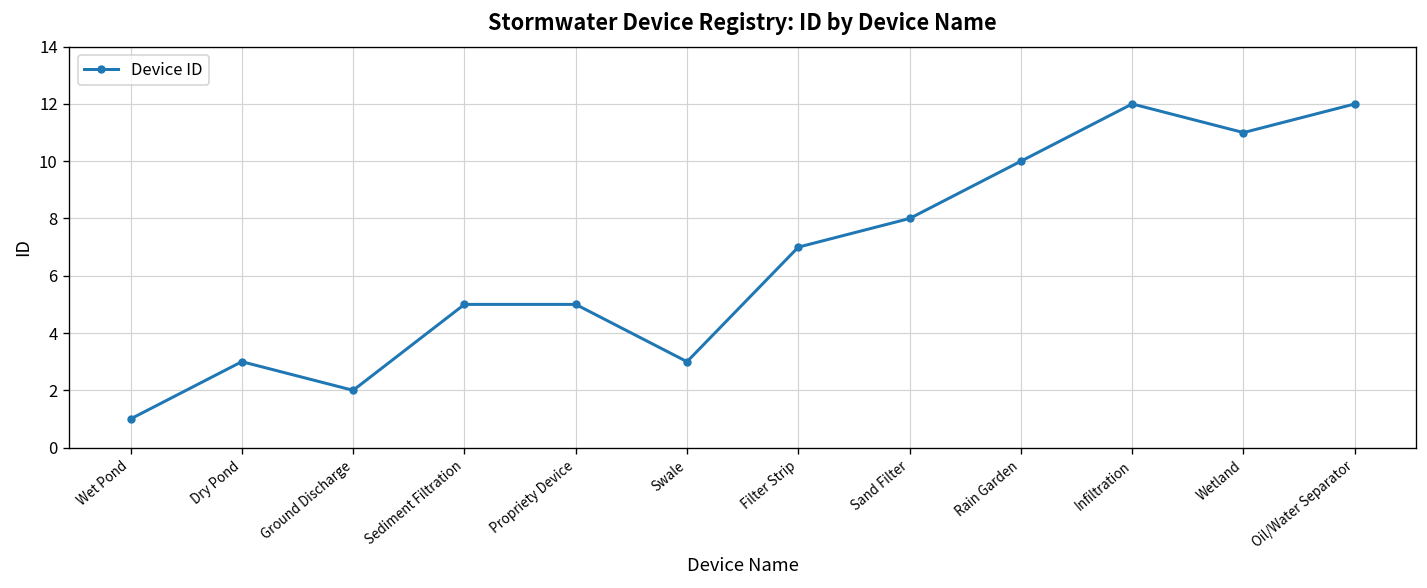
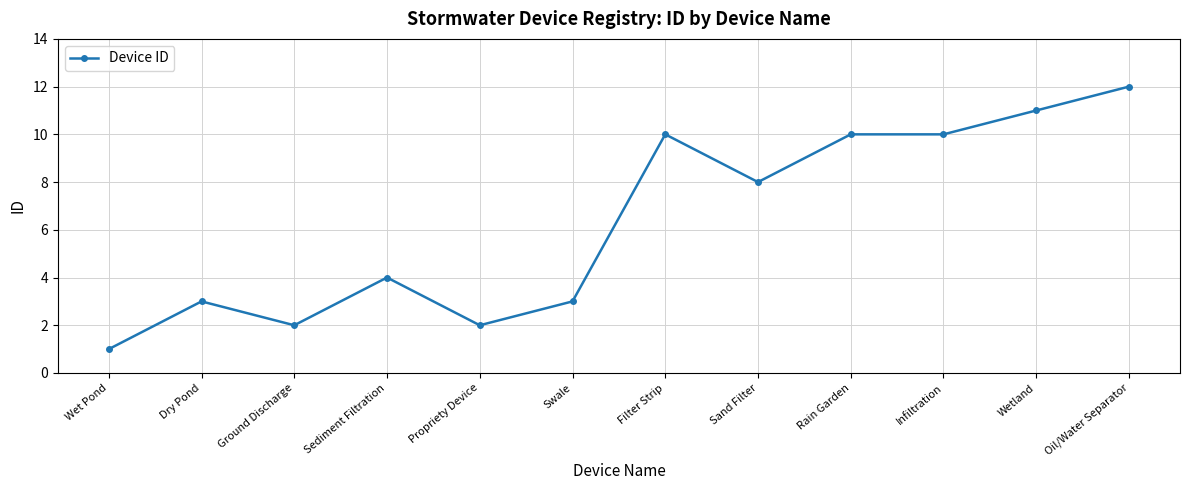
Sediment Filtration: 5 -> 4
Propriety Device: 5 -> 2
Filter Strip: 7 -> 10
Infiltration: 12 -> 10
